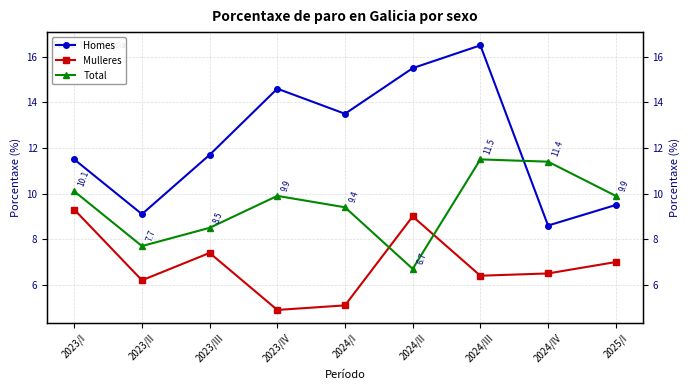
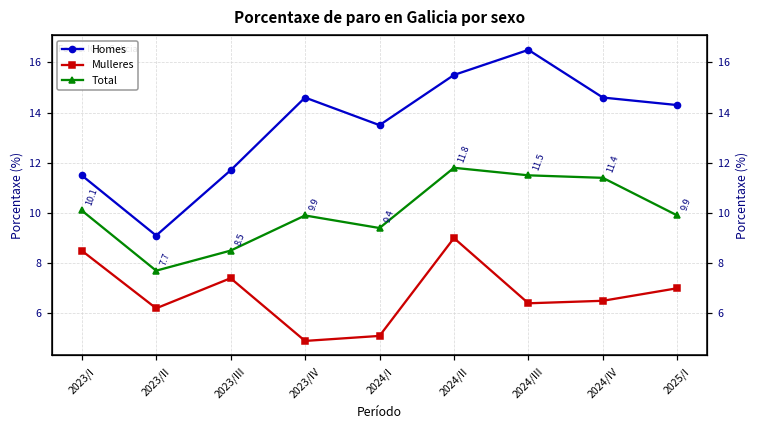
Mulleres, 2023/I: 9.3 -> 8.5
Total, 2024/II: 6.7 -> 11.8
Homes, 2024/IV: 8.6 -> 14.6
Homes, 2025/I: 9.5 -> 14.3
